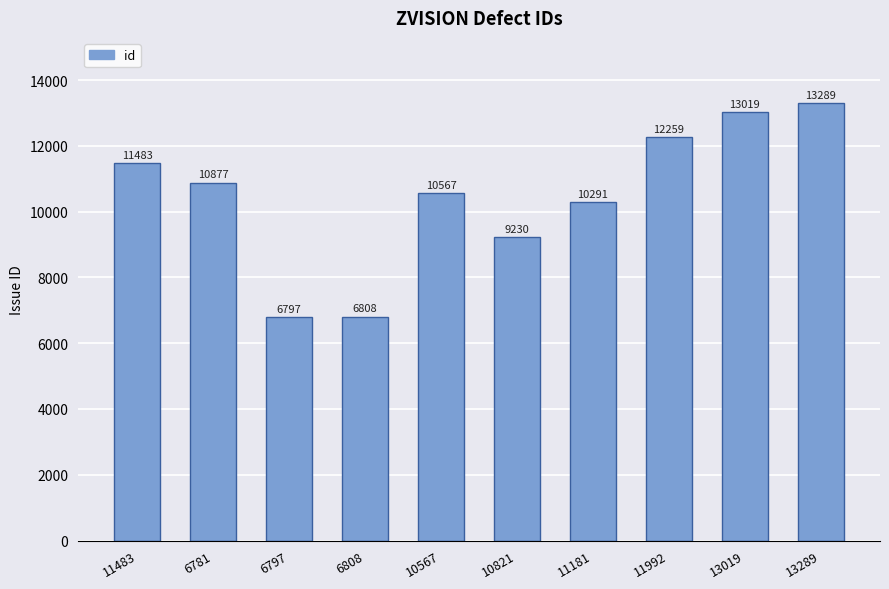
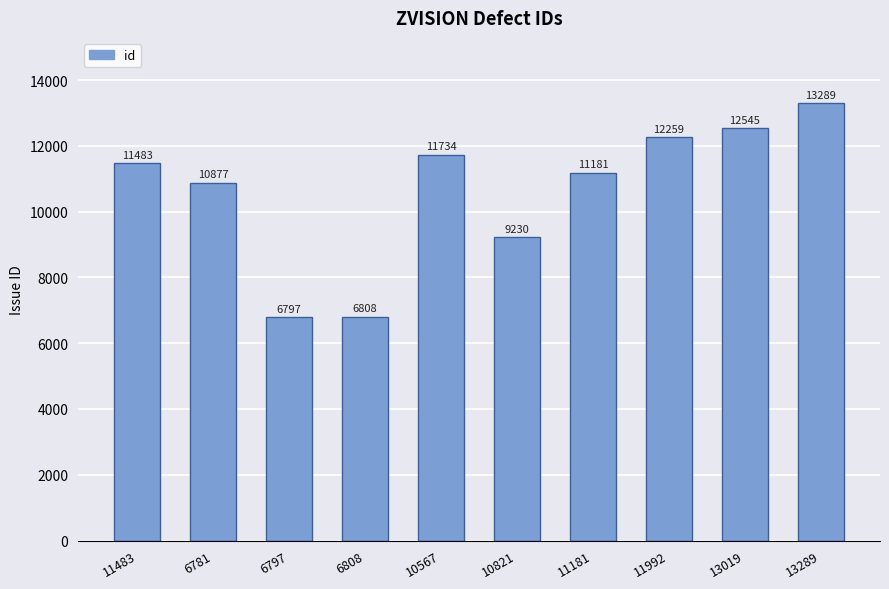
10567: 10567 -> 11734
11181: 10291 -> 11181
13019: 13019 -> 12545
